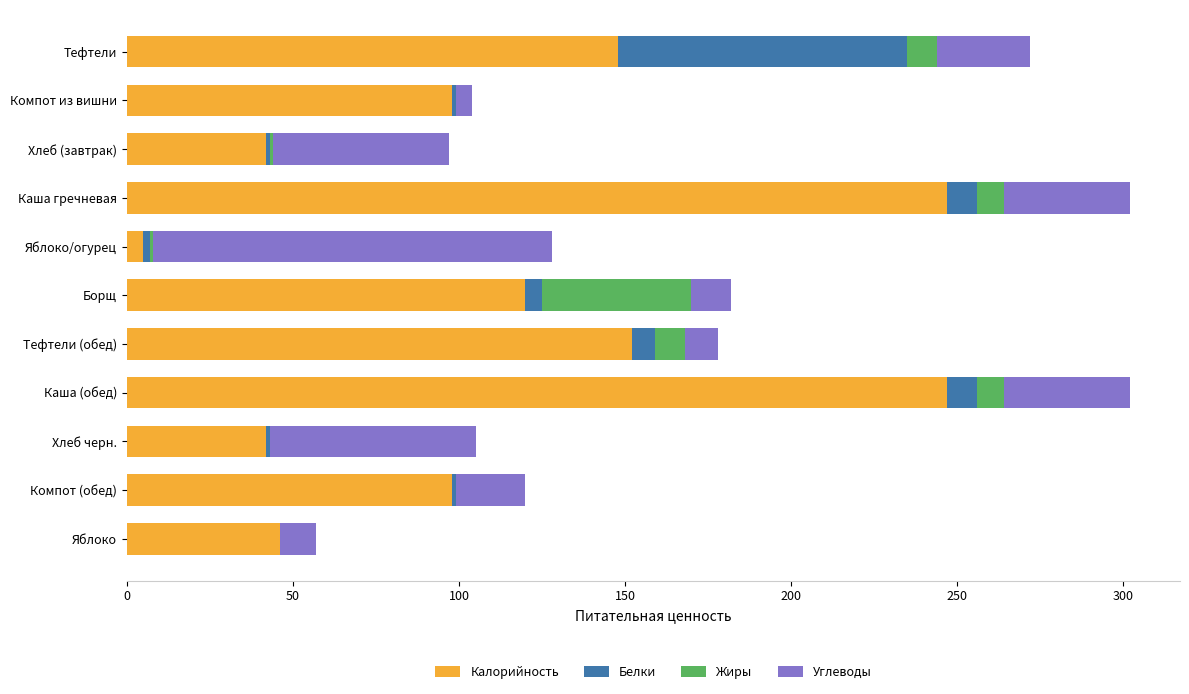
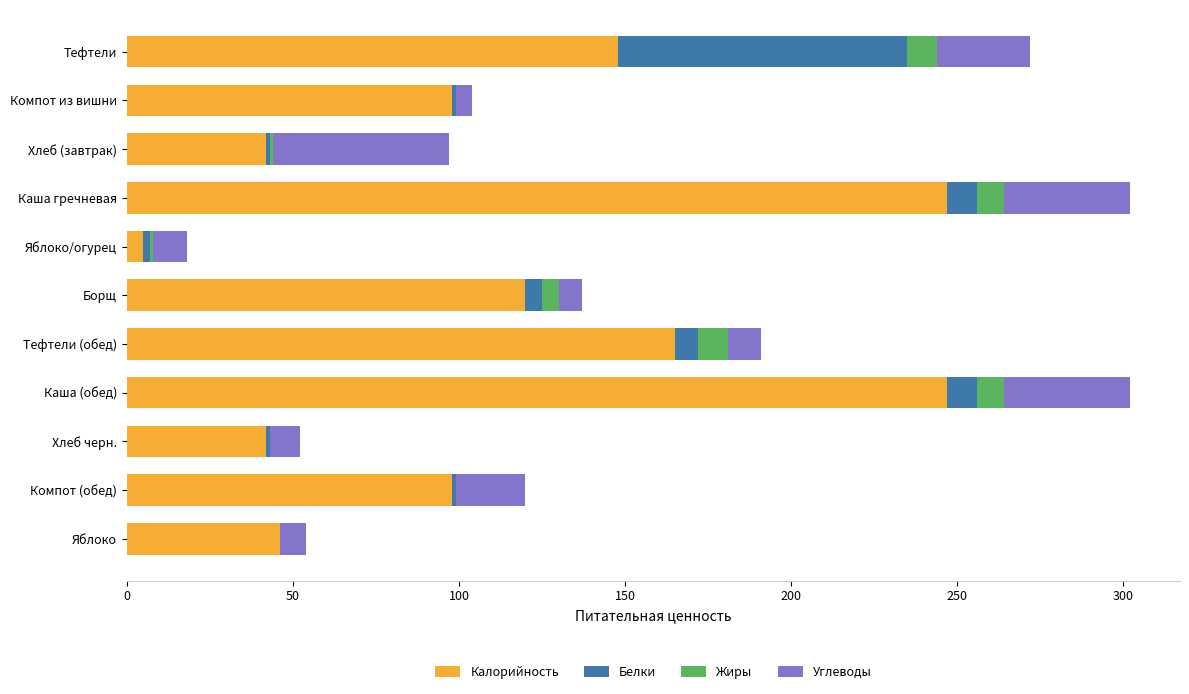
Углеводы, Яблоко/огурец: 120 -> 10
Жиры, Борщ: 45 -> 5
Углеводы, Борщ: 12 -> 7
Калорийность, Тефтели (обед): 152 -> 165
Углеводы, Хлеб черн.: 62 -> 9
Углеводы, Яблоко: 11 -> 8
